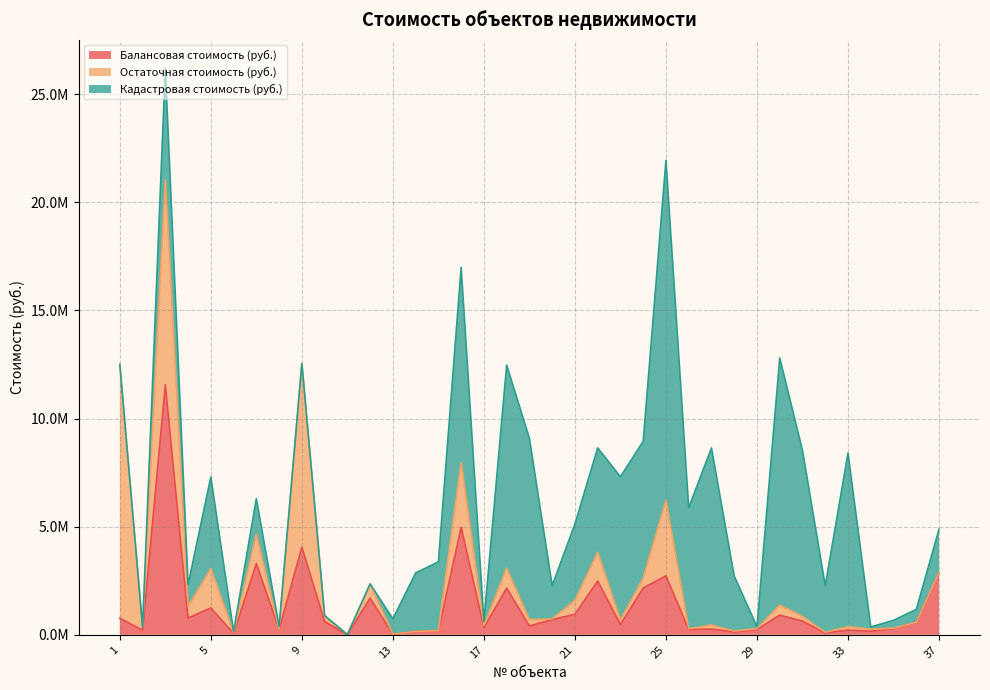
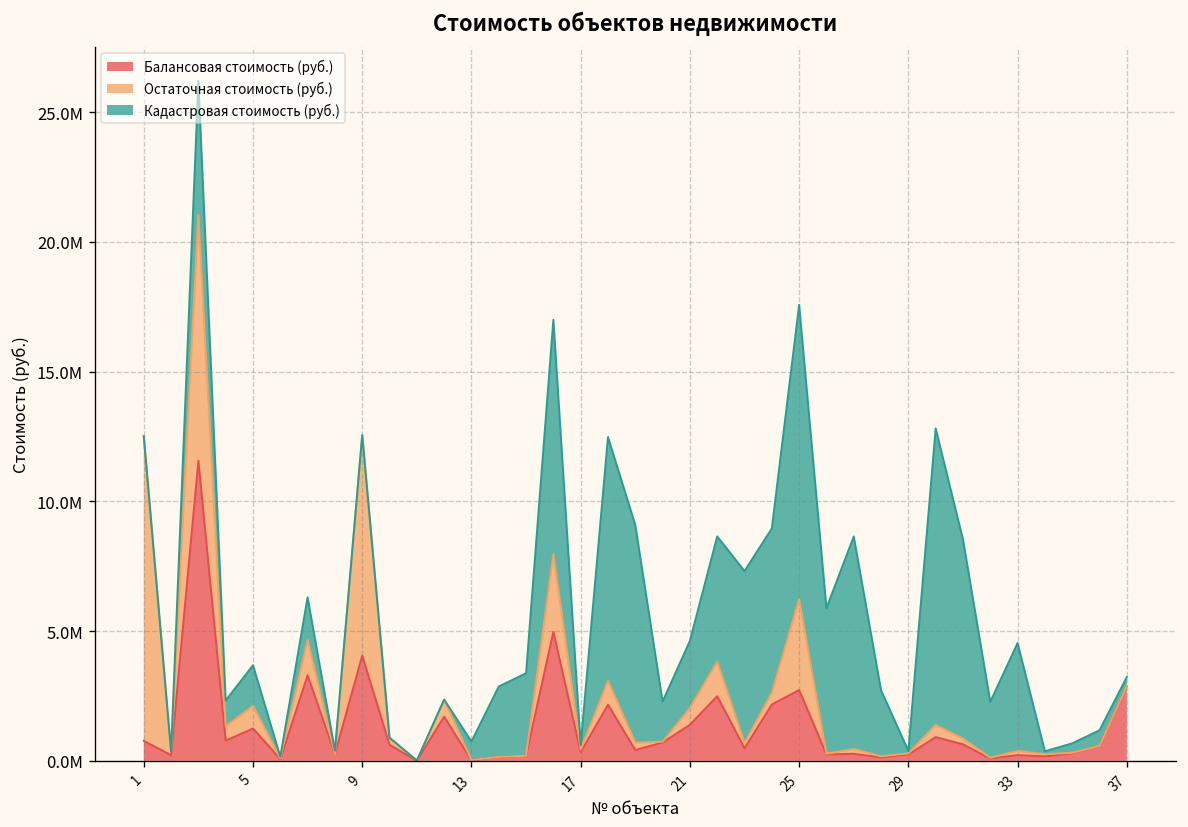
Остаточная стоимость (руб.), 5: 1800000 -> 900000
Кадастровая стоимость (руб.), 5: 4200000 -> 1600000
Балансовая стоимость (руб.), 21: 900000 -> 1400000
Кадастровая стоимость (руб.), 21: 3500000 -> 2600000
Кадастровая стоимость (руб.), 25: 15700000 -> 11300000
Кадастровая стоимость (руб.), 33: 8000000 -> 4200000
Кадастровая стоимость (руб.), 37: 2000000 -> 300000
